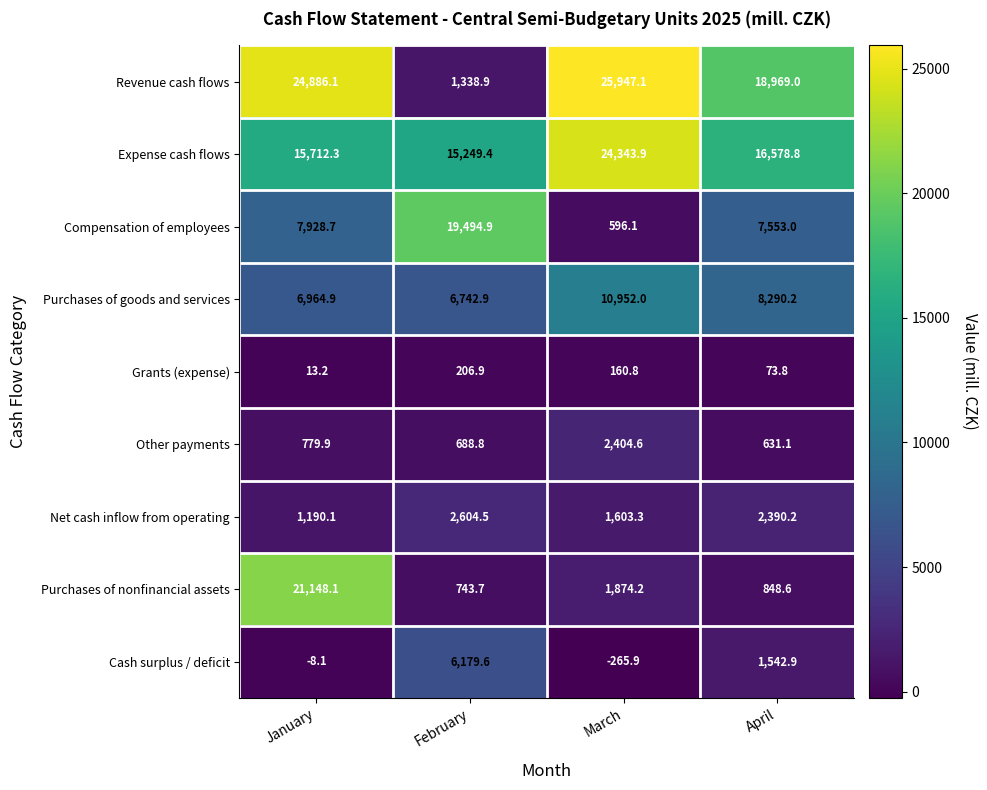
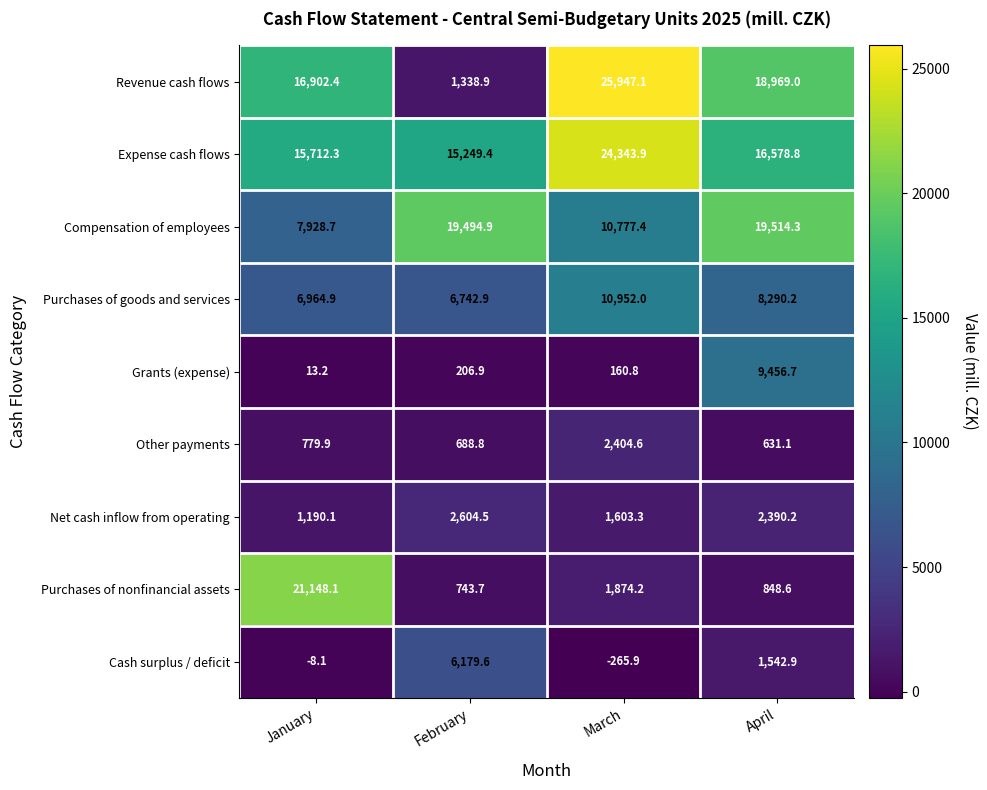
Revenue cash flows, January: 24,886.1 -> 16,902.4
Compensation of employees, March: 596.1 -> 10,777.4
Compensation of employees, April: 7,553.0 -> 19,514.3
Grants (expense), April: 73.8 -> 9,456.7
